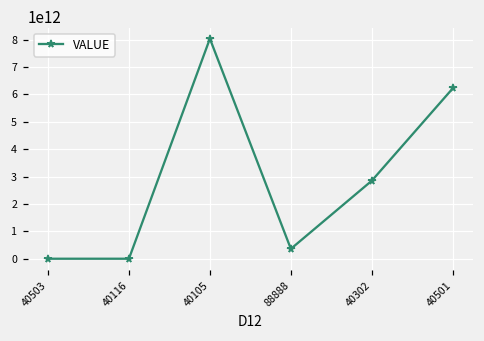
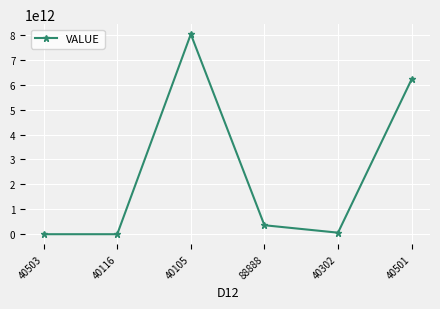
40302: 2800000000000 -> 100000000000
